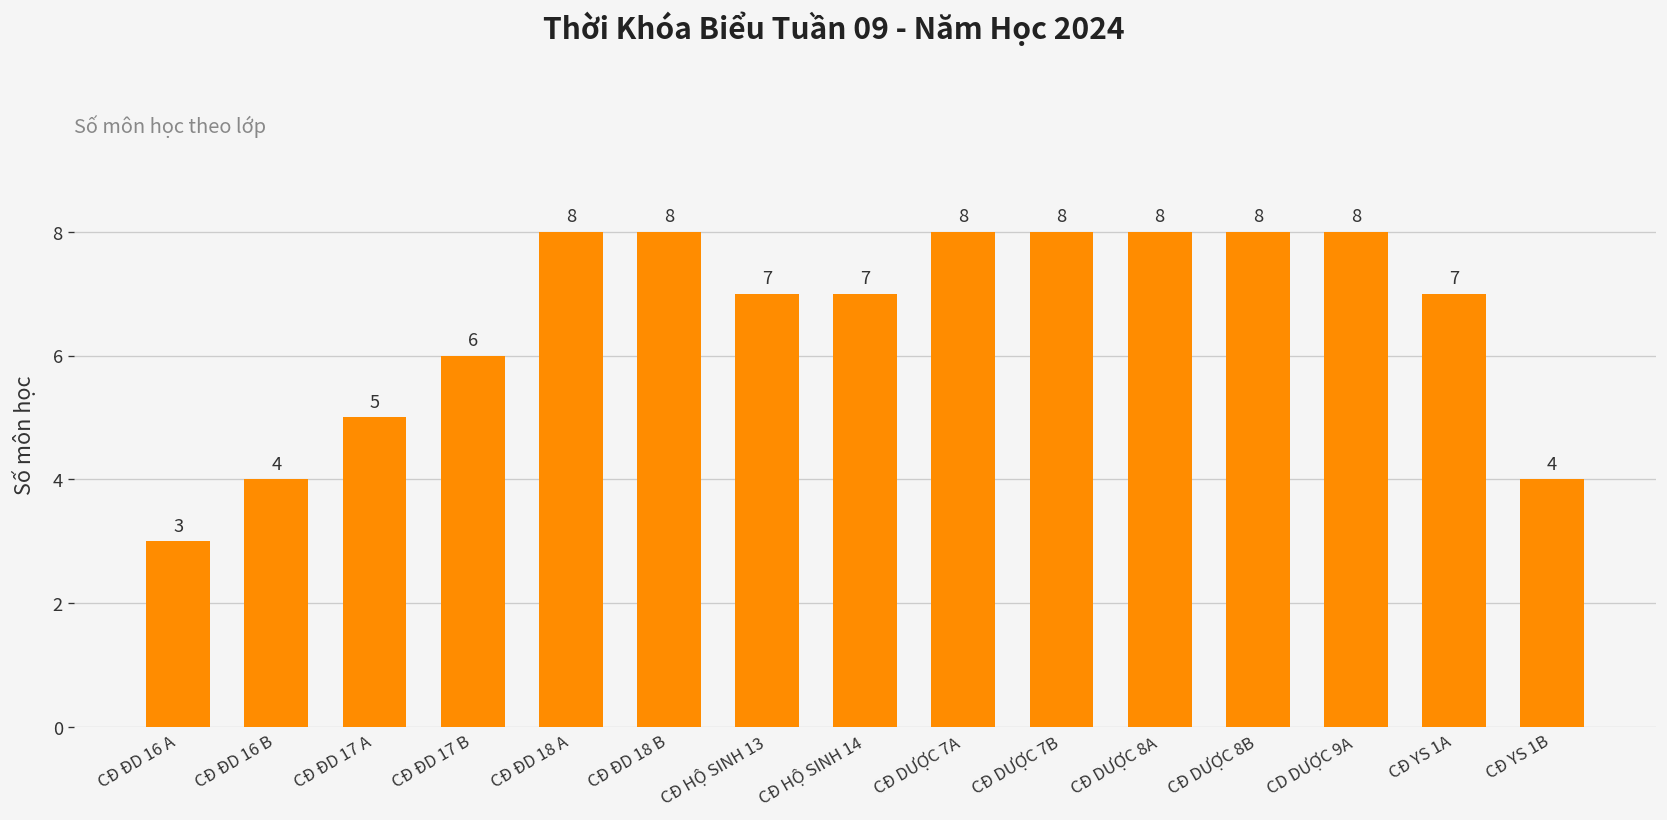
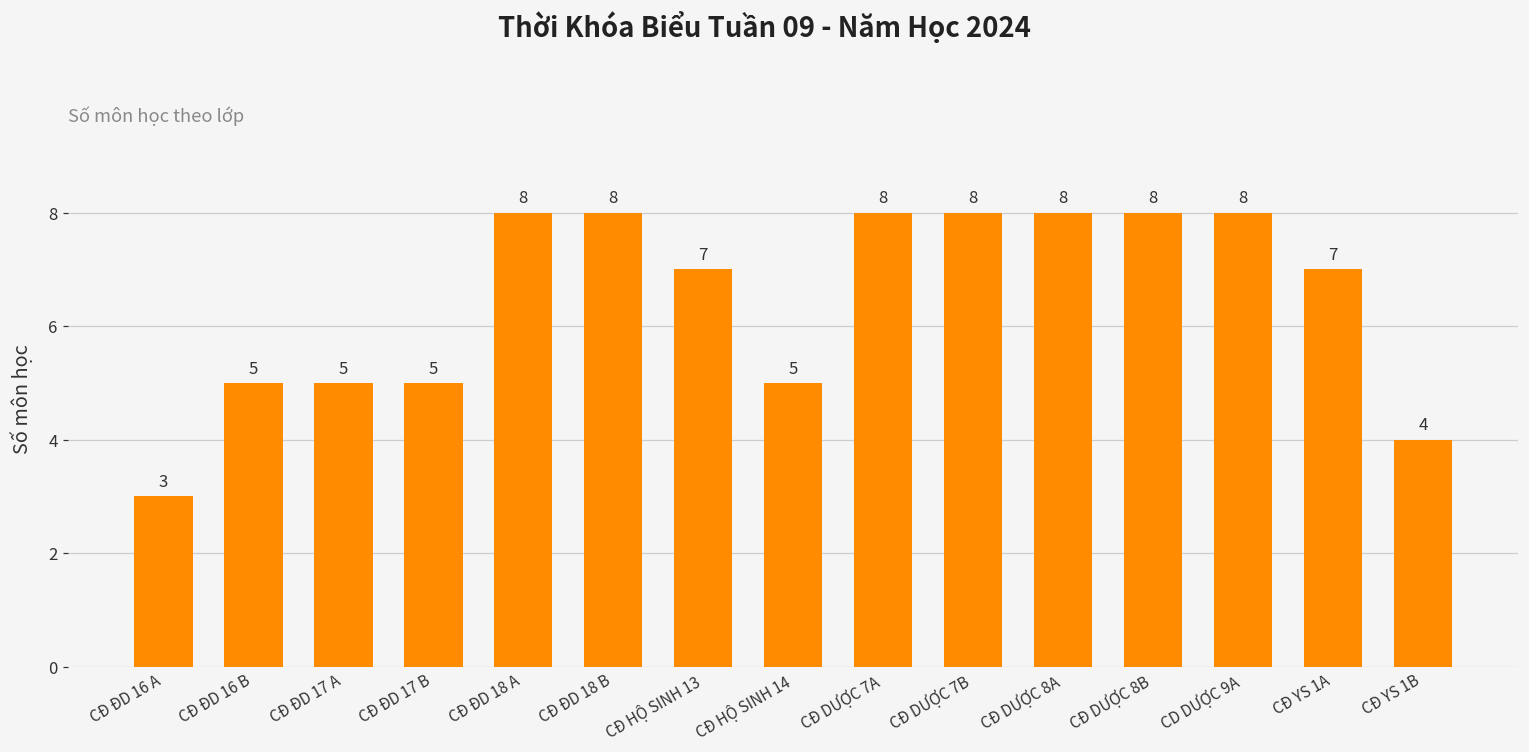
CĐ ĐD 16 B: 4 -> 5
CĐ ĐD 17 B: 6 -> 5
CĐ HỘ SINH 14: 7 -> 5
